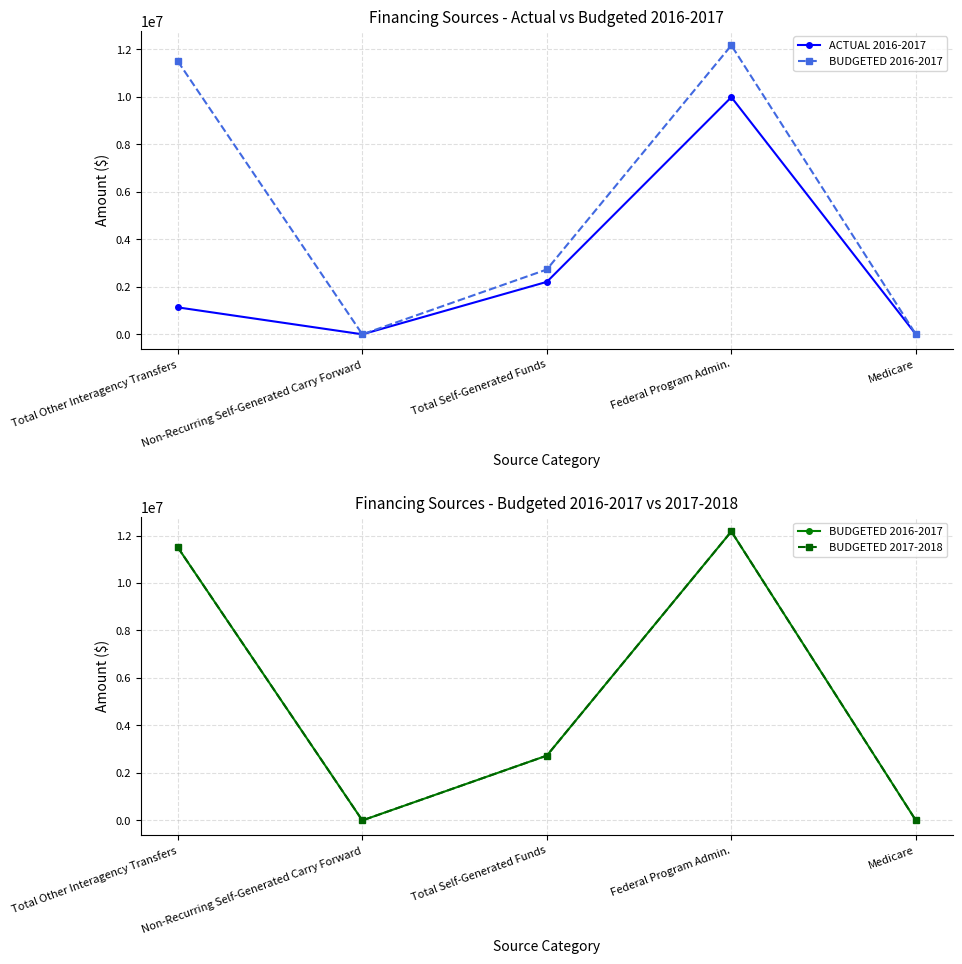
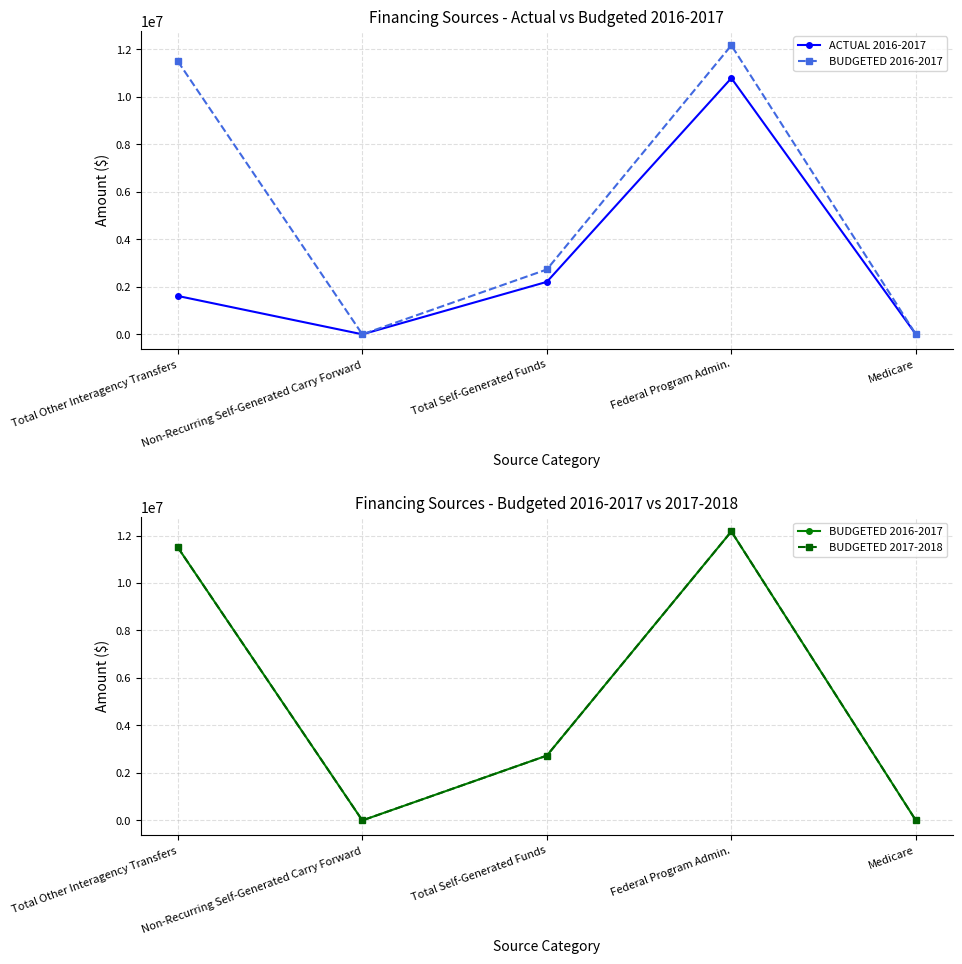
Financing Sources - Actual vs Budgeted 2016-2017, ACTUAL 2016-2017, Total Other Interagency Transfers: 1100000 -> 1600000
Financing Sources - Actual vs Budgeted 2016-2017, ACTUAL 2016-2017, Federal Program Admin.: 10000000 -> 10800000
